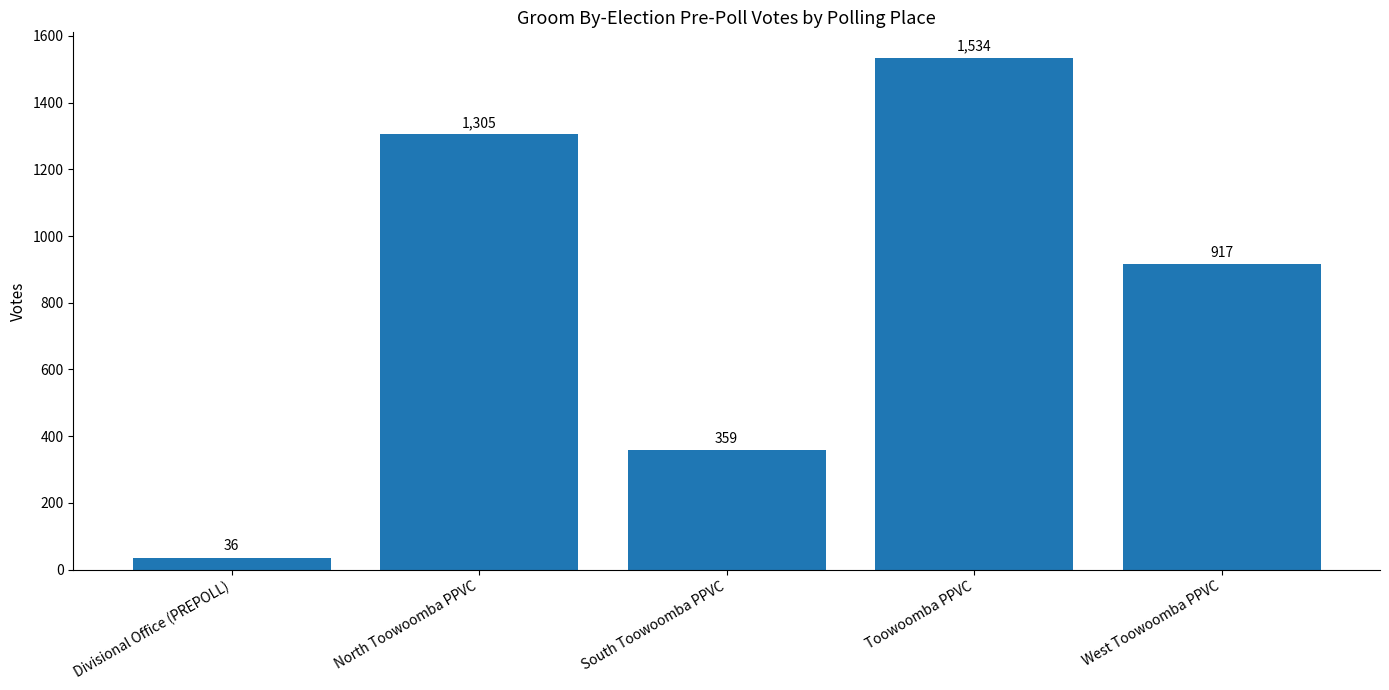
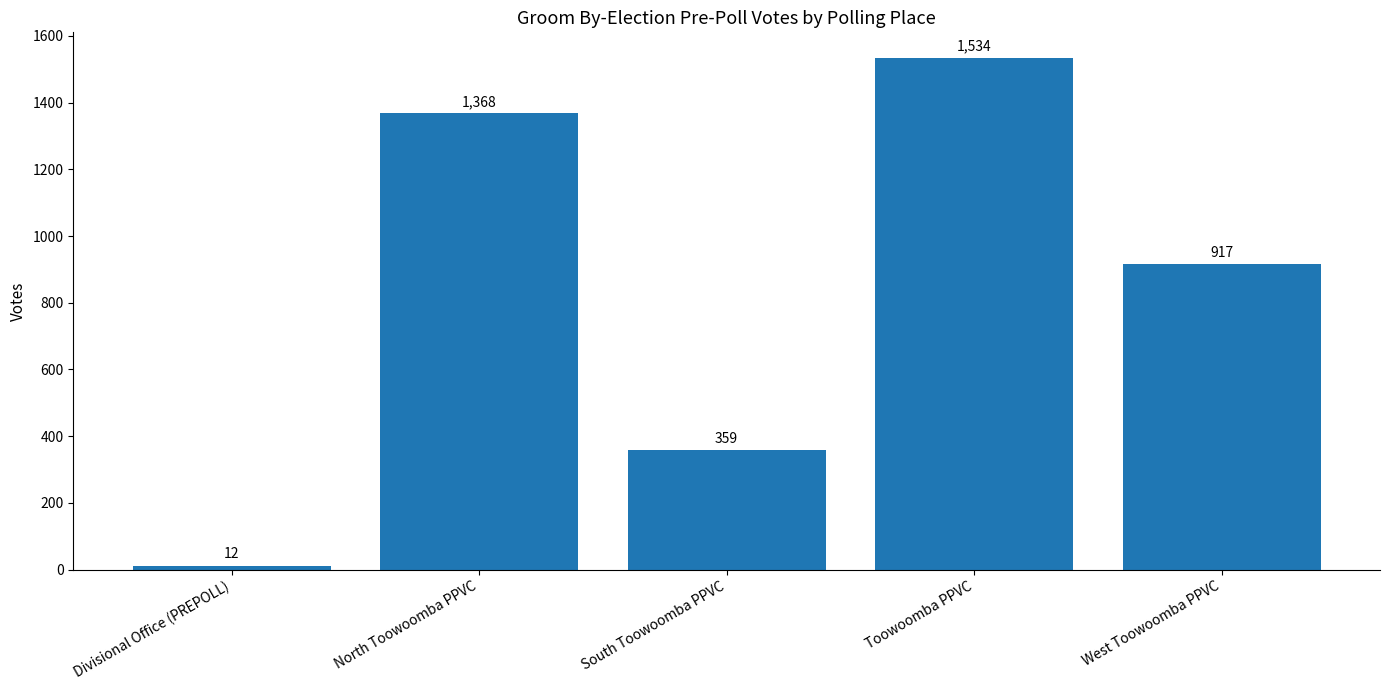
Divisional Office (PREPOLL): 36 -> 12
North Toowoomba PPVC: 1,305 -> 1,368
